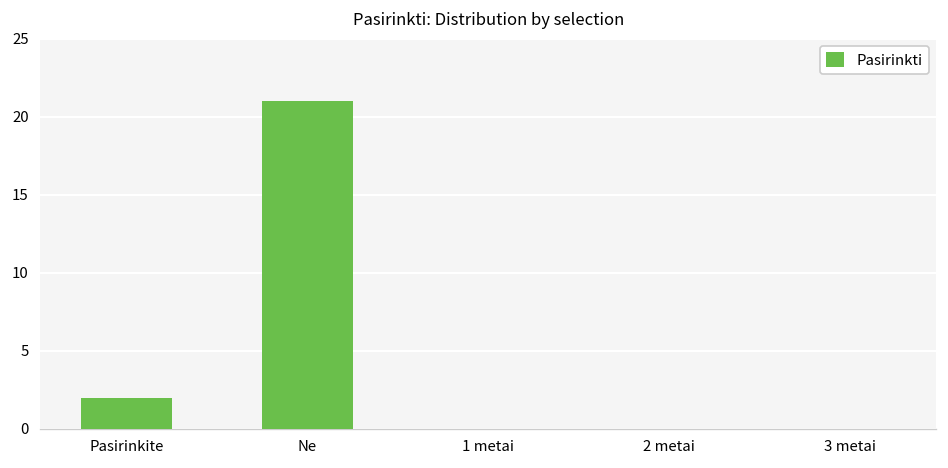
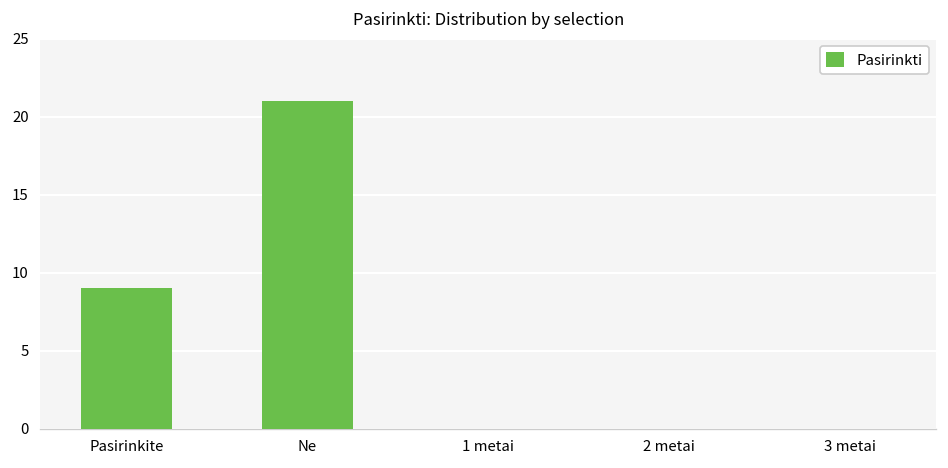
Pasirinkite: 2 -> 9
